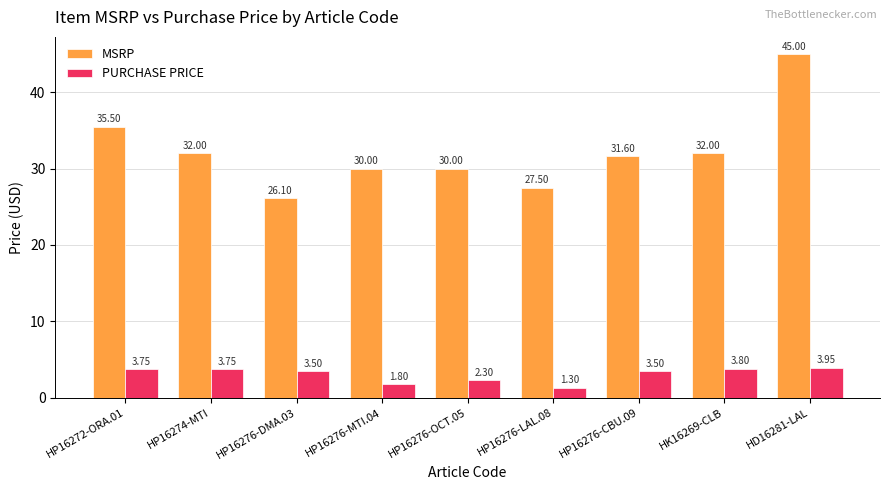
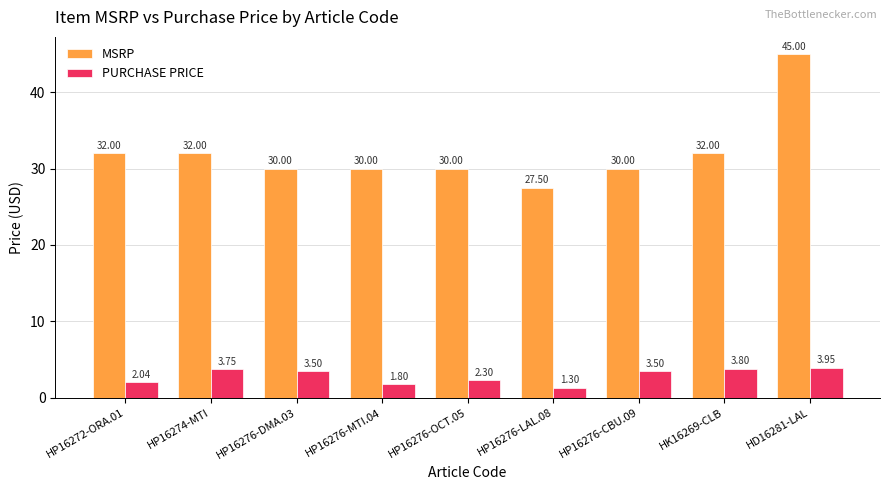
MSRP, HP16272-ORA.01: 35.50 -> 32.00
PURCHASE PRICE, HP16272-ORA.01: 3.75 -> 2.04
MSRP, HP16276-DMA.03: 26.10 -> 30.00
MSRP, HP16276-CBU.09: 31.60 -> 30.00
